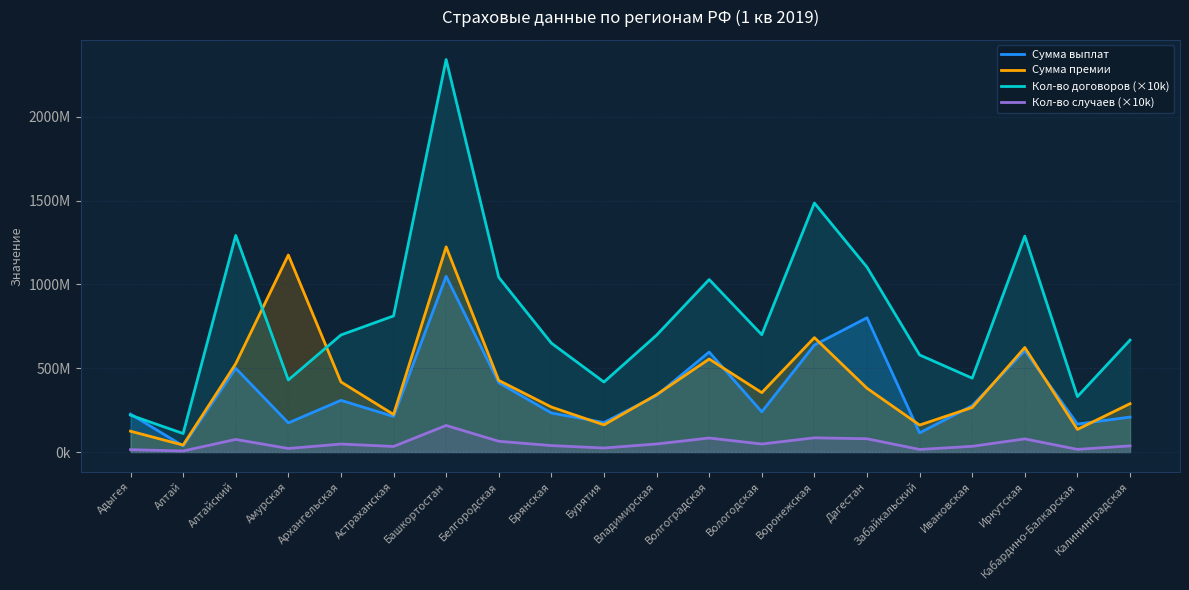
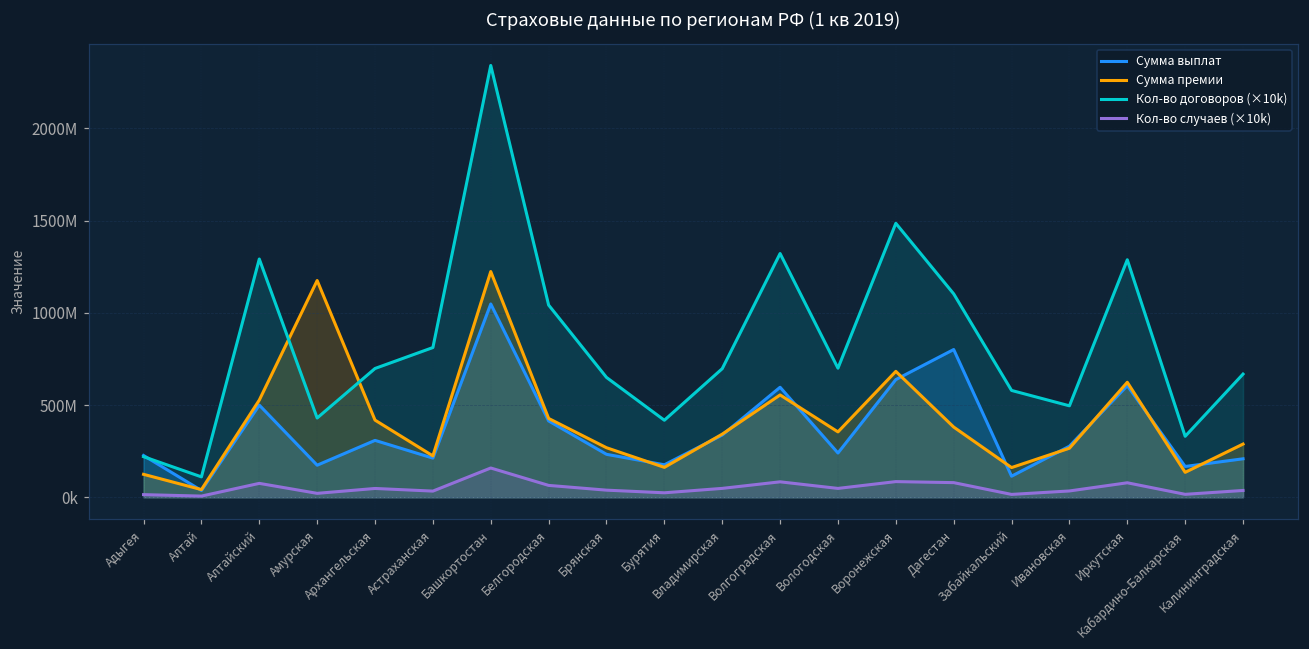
Кол-во договоров (×10k), Волгоградская: 1030000000 -> 1320000000
Кол-во договоров (×10k), Ивановская: 440000000 -> 500000000
